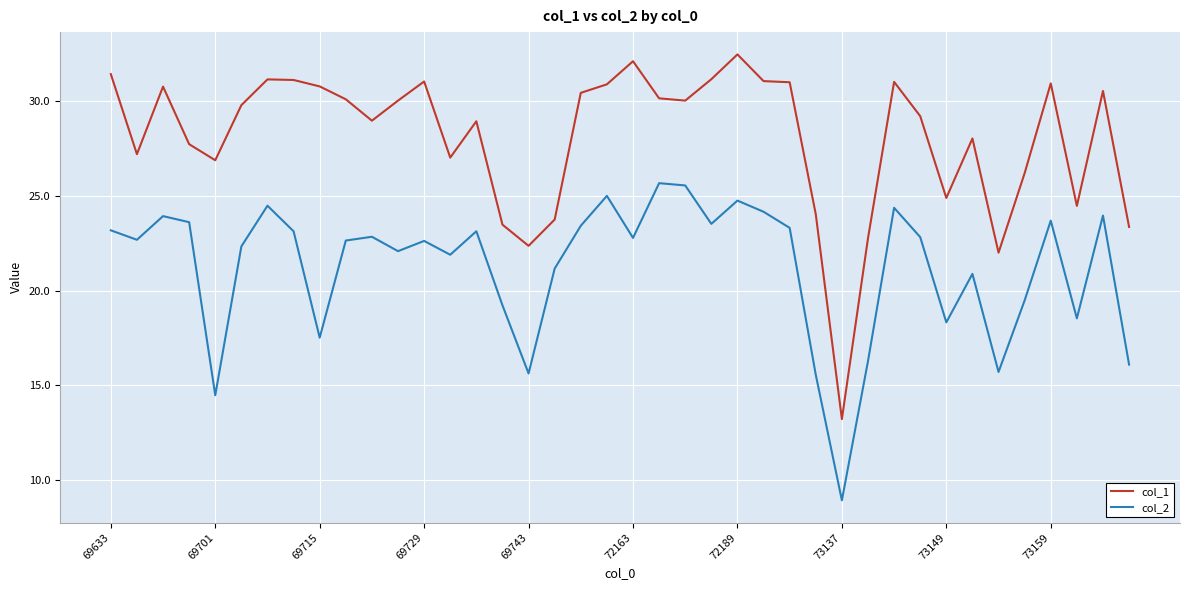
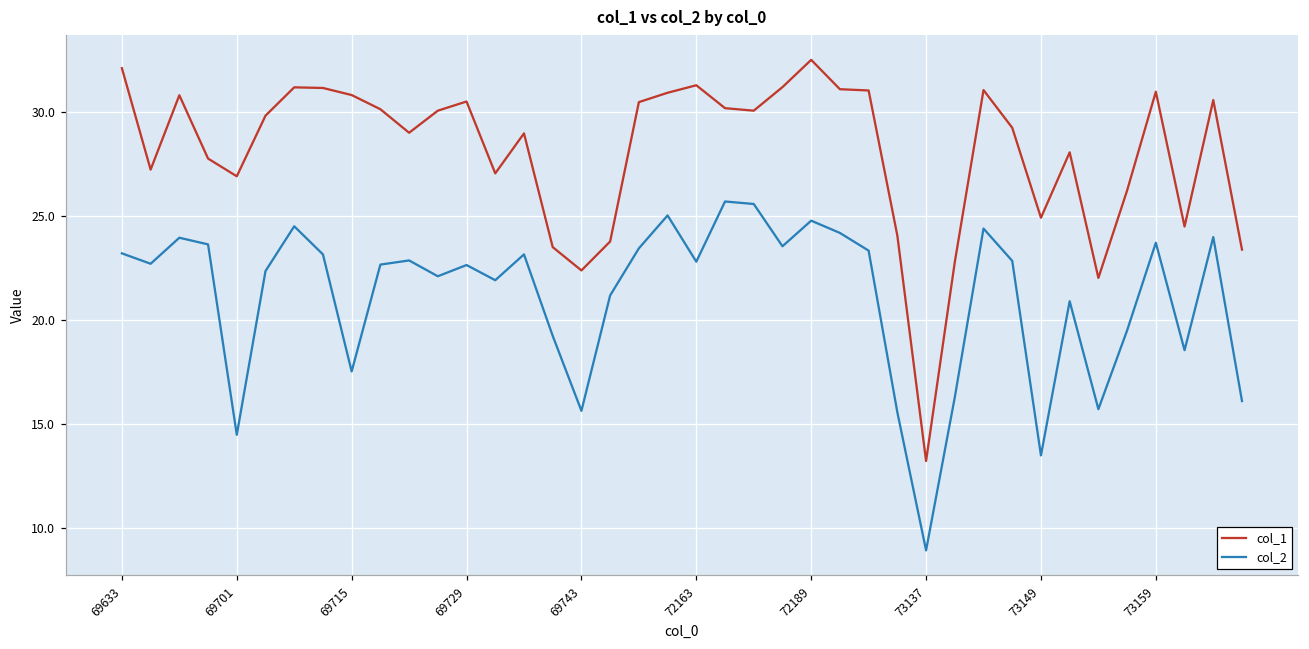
col_1, 69633: 31.4 -> 32.1
col_1, 69729: 31.1 -> 30.5
col_1, 72163: 32.1 -> 31.3
col_2, 73149: 18.3 -> 13.5
